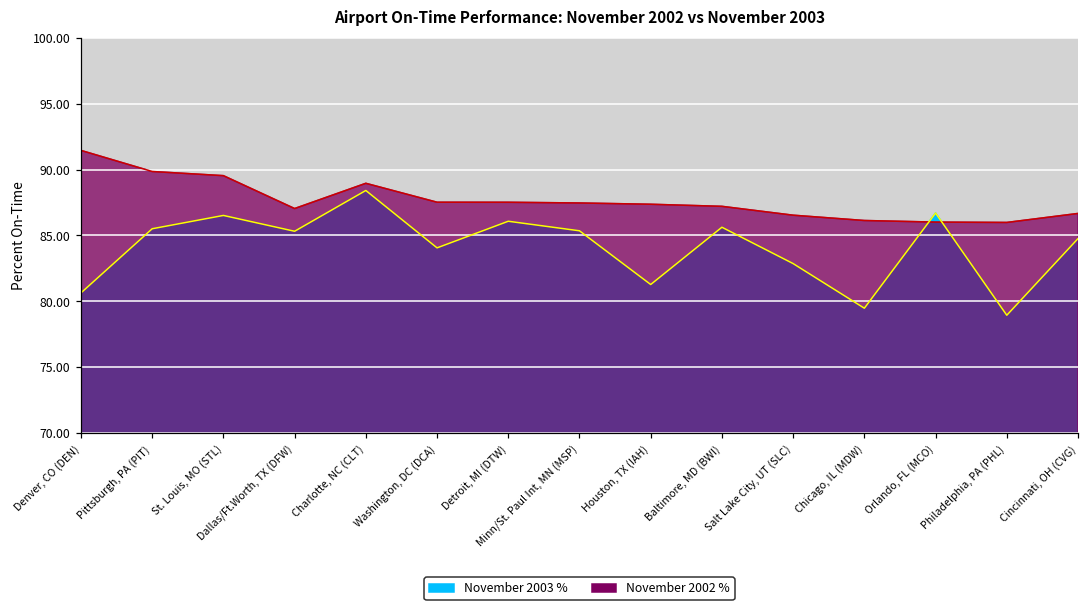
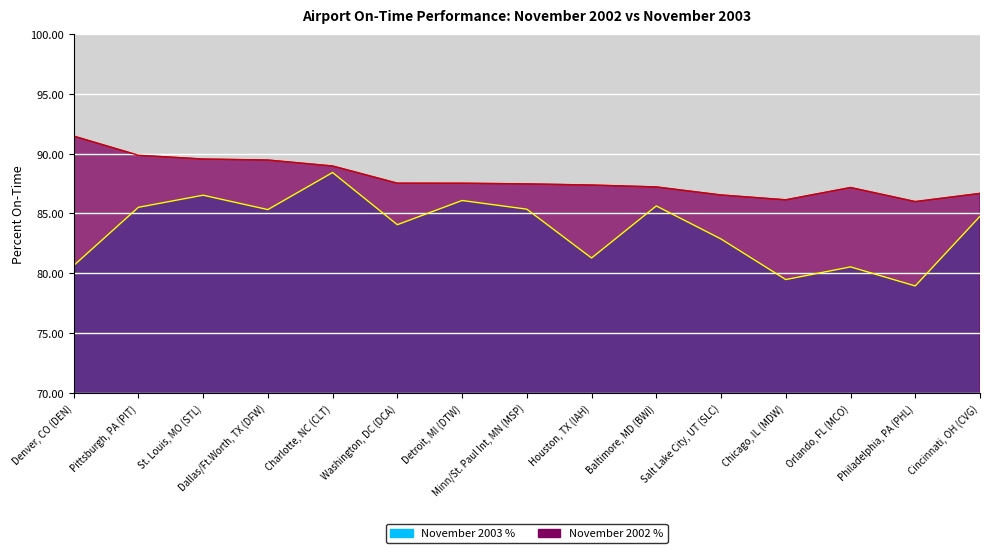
November 2002 %, Dallas/Ft.Worth, TX (DFW): 87.0 -> 89.5
November 2003 %, Orlando, FL (MCO): 86.7 -> 80.5
November 2002 %, Orlando, FL (MCO): 86.0 -> 87.2
